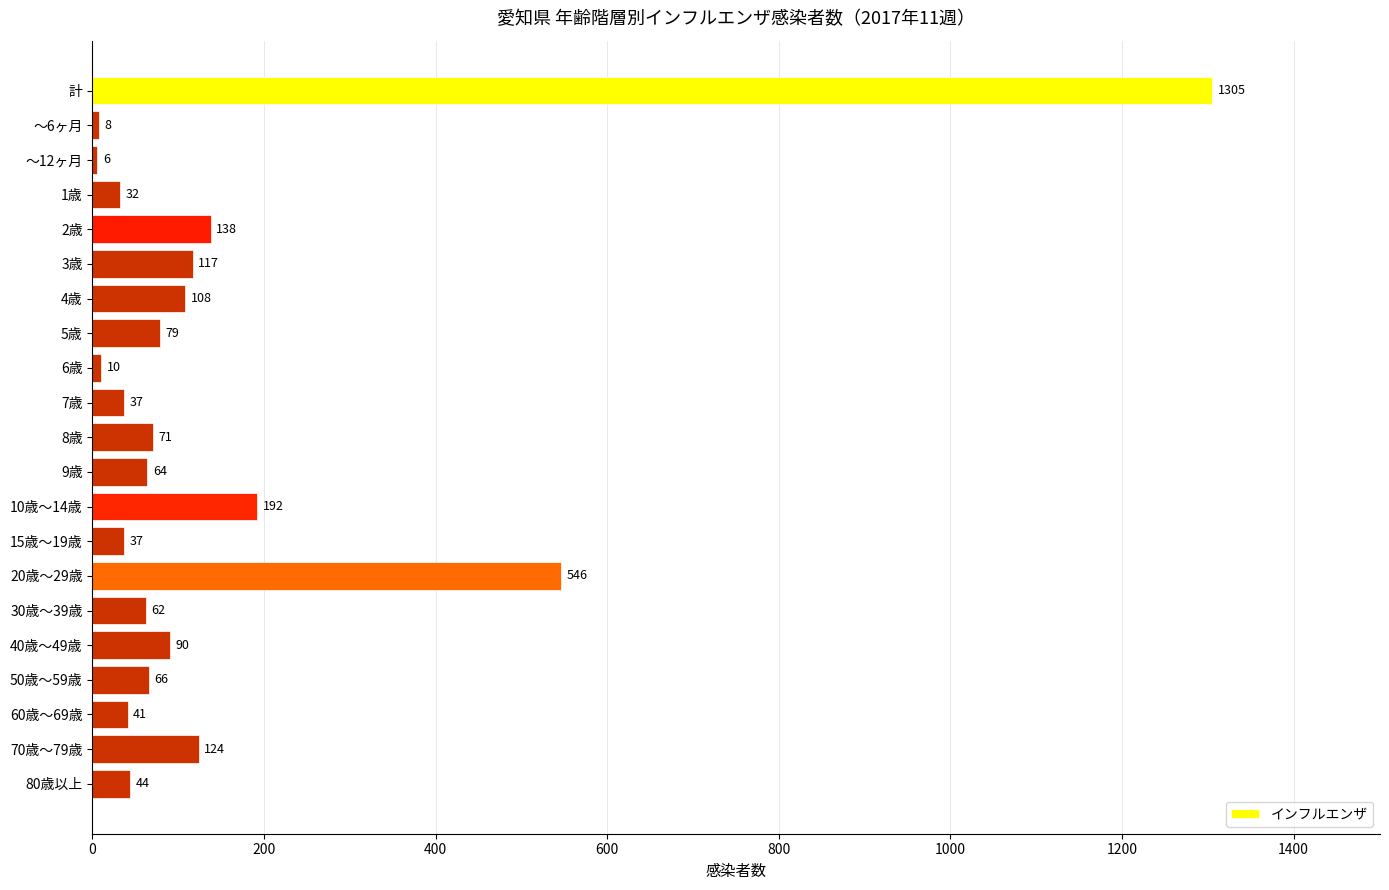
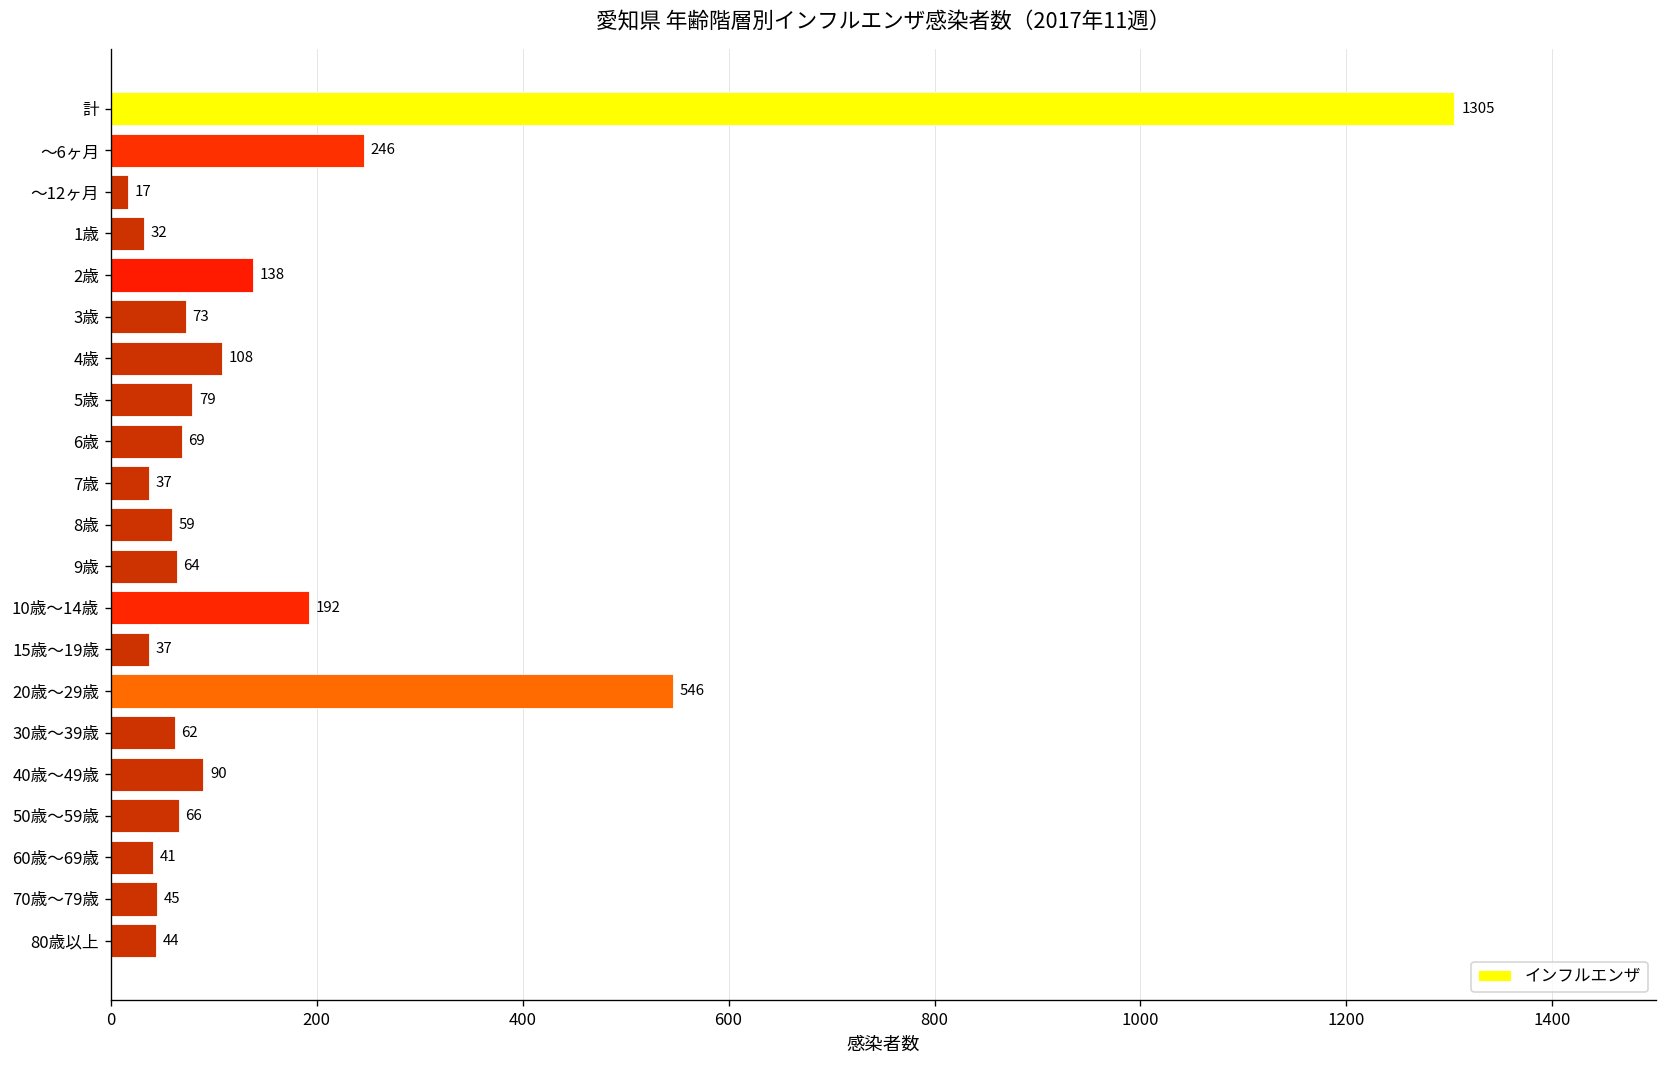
～6ヶ月: 8 -> 246
～12ヶ月: 6 -> 17
3歳: 117 -> 73
6歳: 10 -> 69
8歳: 71 -> 59
70歳～79歳: 124 -> 45
